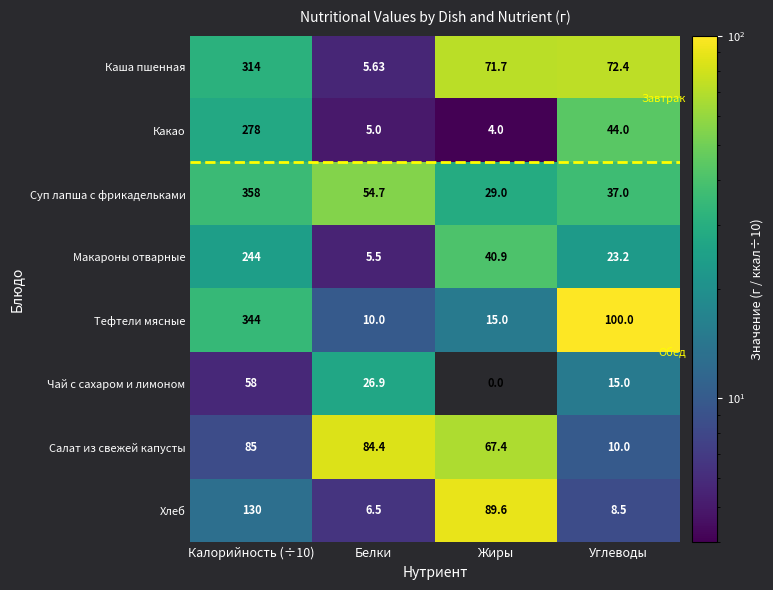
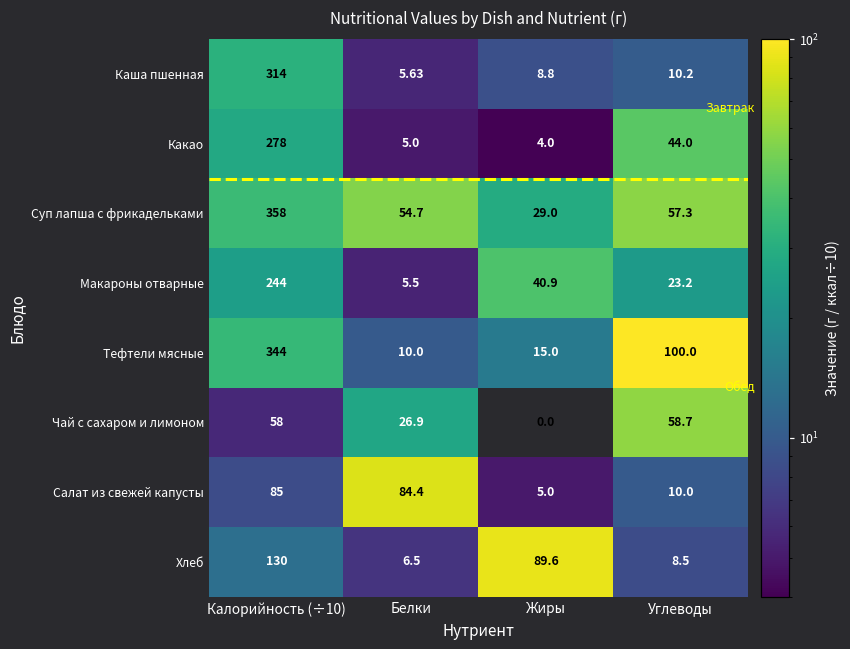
Каша пшенная, Жиры: 71.7 -> 8.8
Каша пшенная, Углеводы: 72.4 -> 10.2
Суп лапша с фрикадельками, Углеводы: 37.0 -> 57.3
Чай с сахаром и лимоном, Углеводы: 15.0 -> 58.7
Салат из свежей капусты, Жиры: 67.4 -> 5.0
